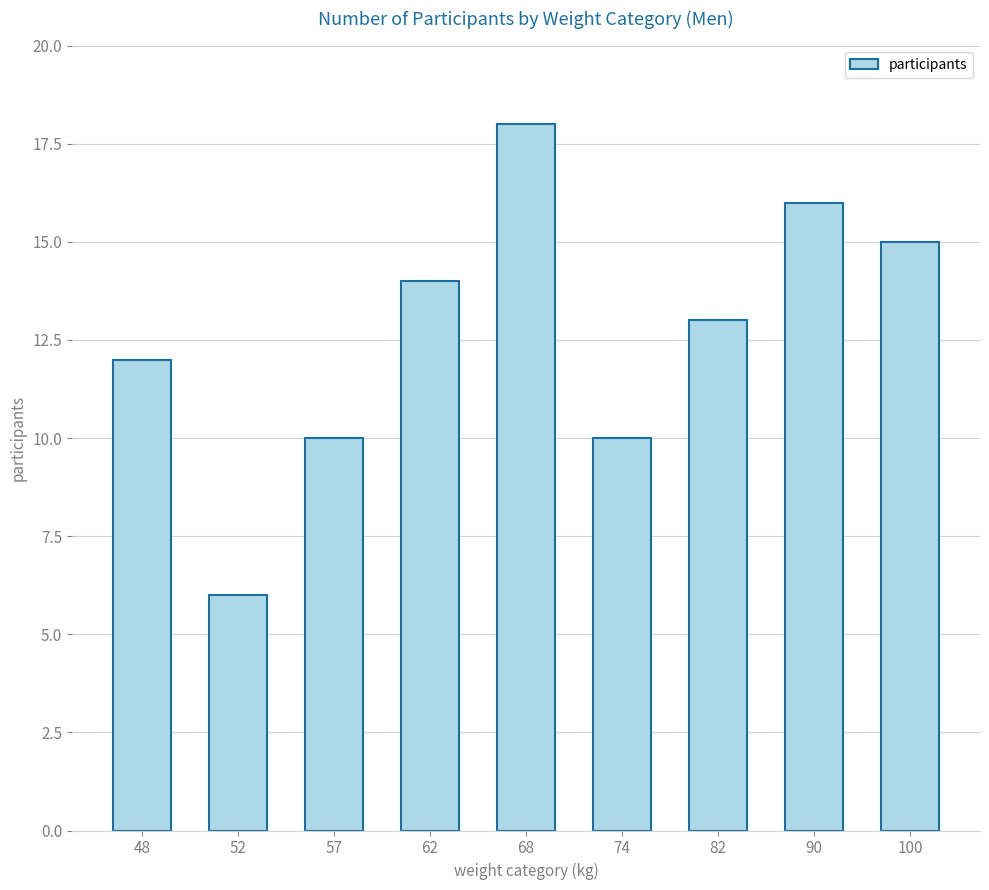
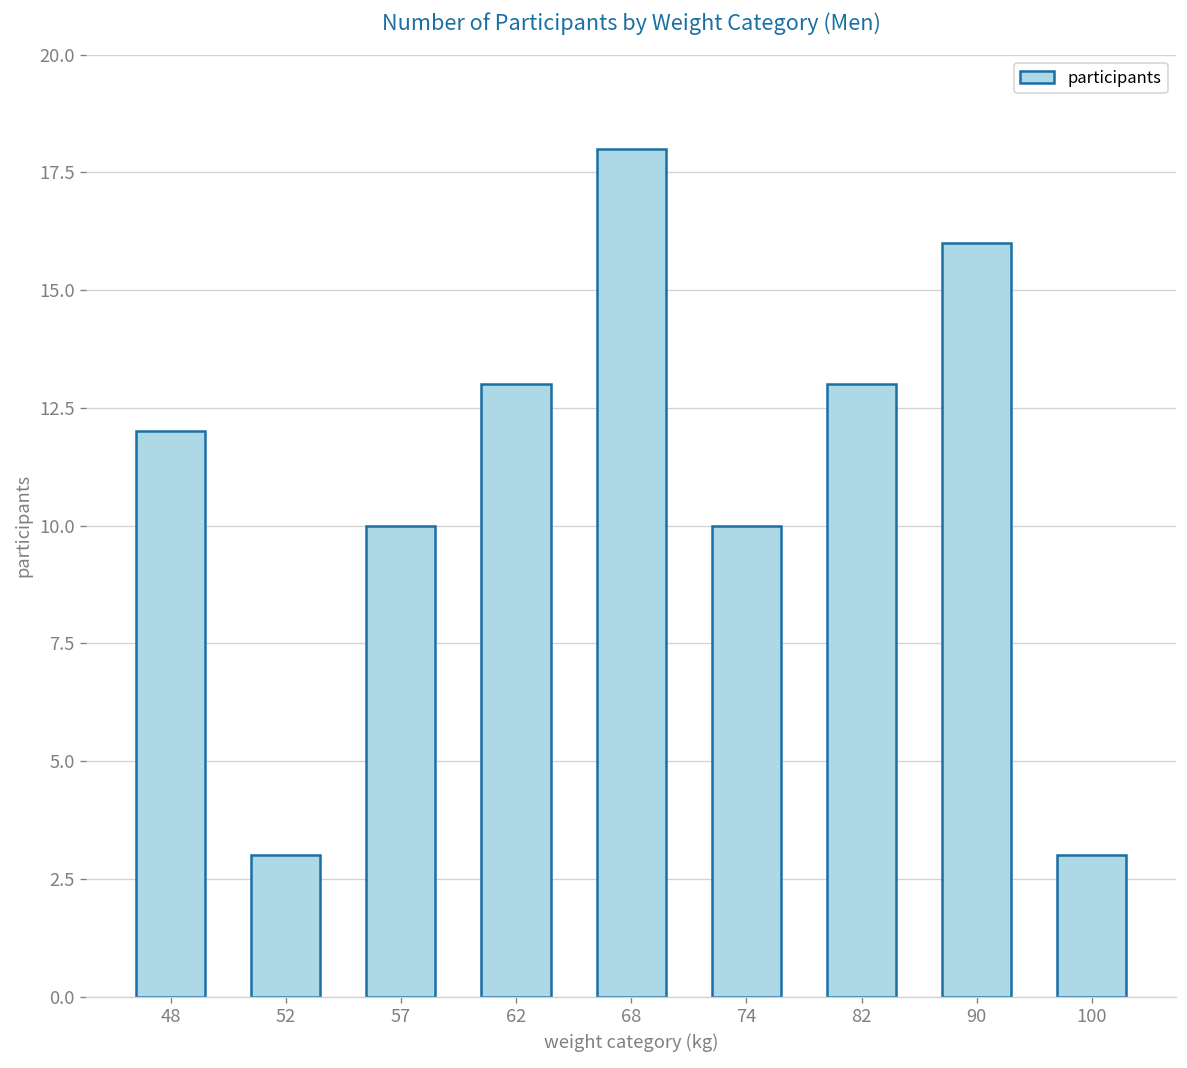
52: 6 -> 3
62: 14 -> 13
100: 15 -> 3
